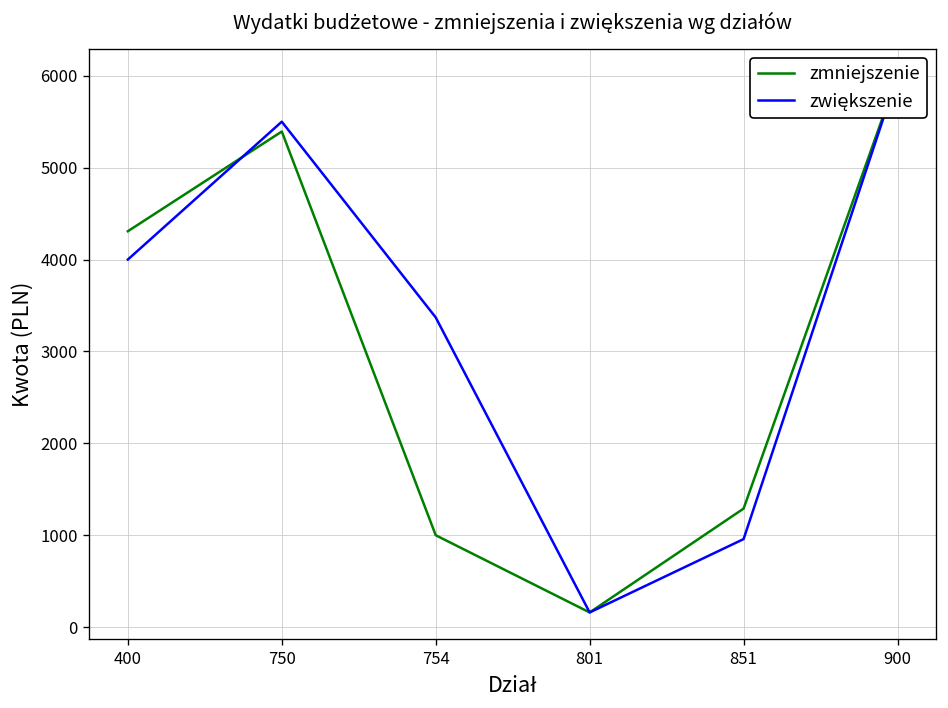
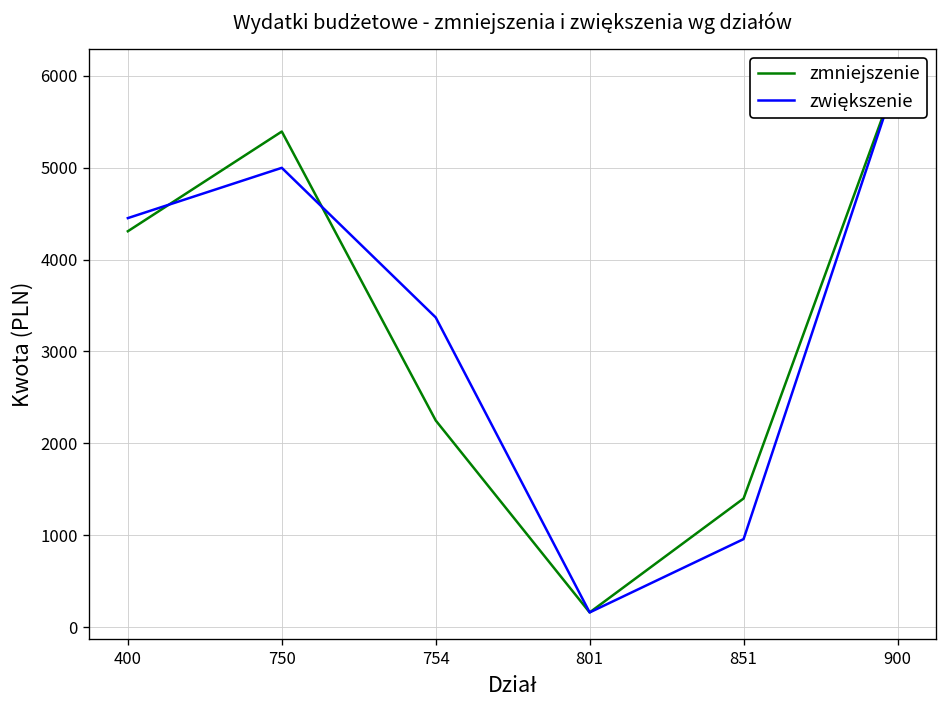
zwiększenie, 400: 4000 -> 4500
zwiększenie, 750: 5500 -> 5000
zmniejszenie, 754: 1000 -> 2200
zmniejszenie, 851: 1300 -> 1400
